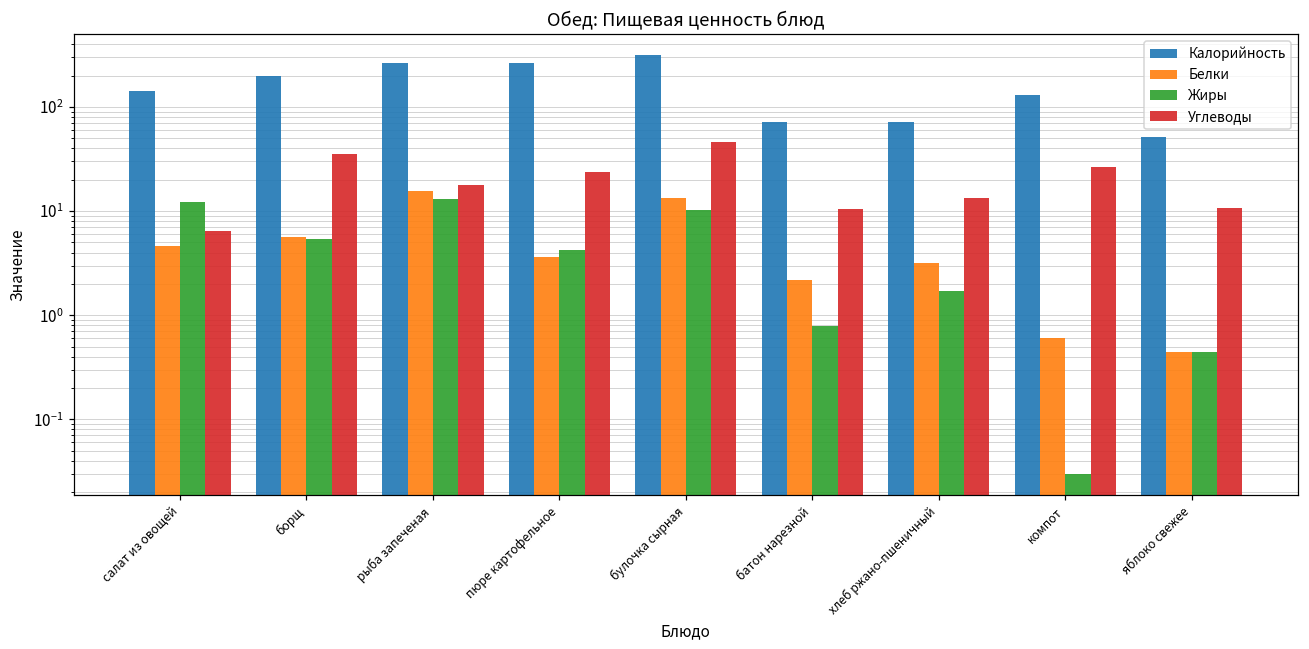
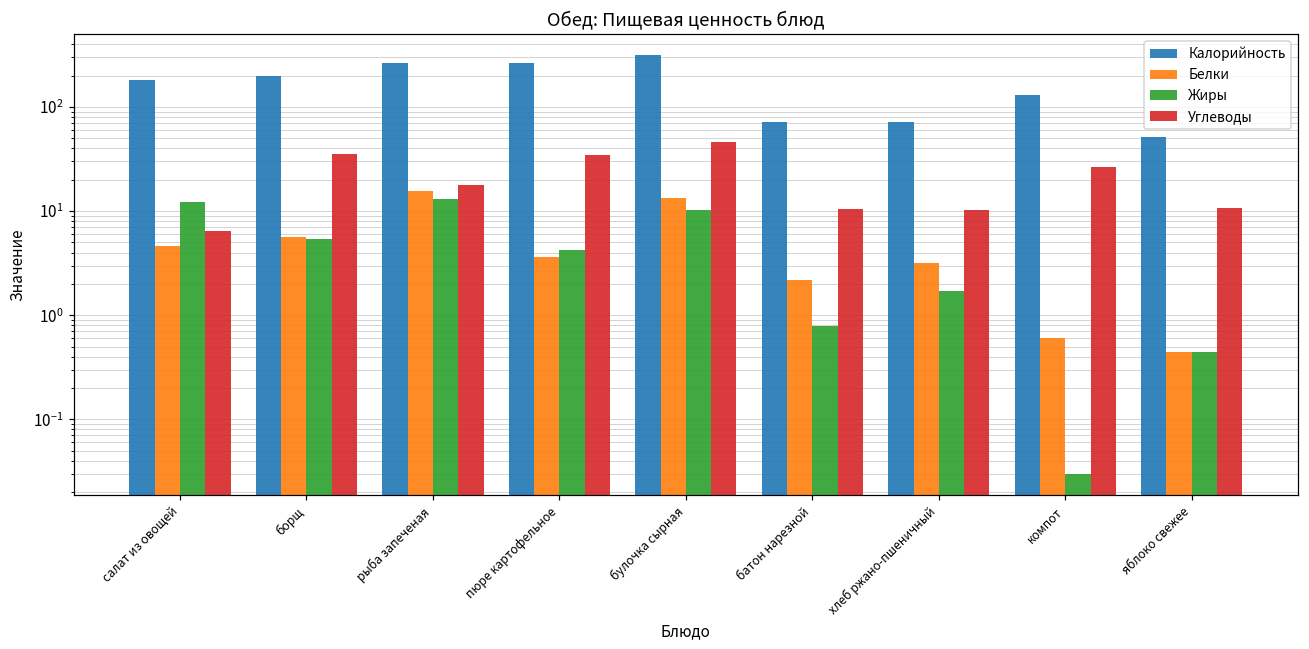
Калорийность, салат из овощей: 140 -> 180
Углеводы, пюре картофельное: 24 -> 34
Углеводы, хлеб ржано-пшеничный: 13 -> 10
